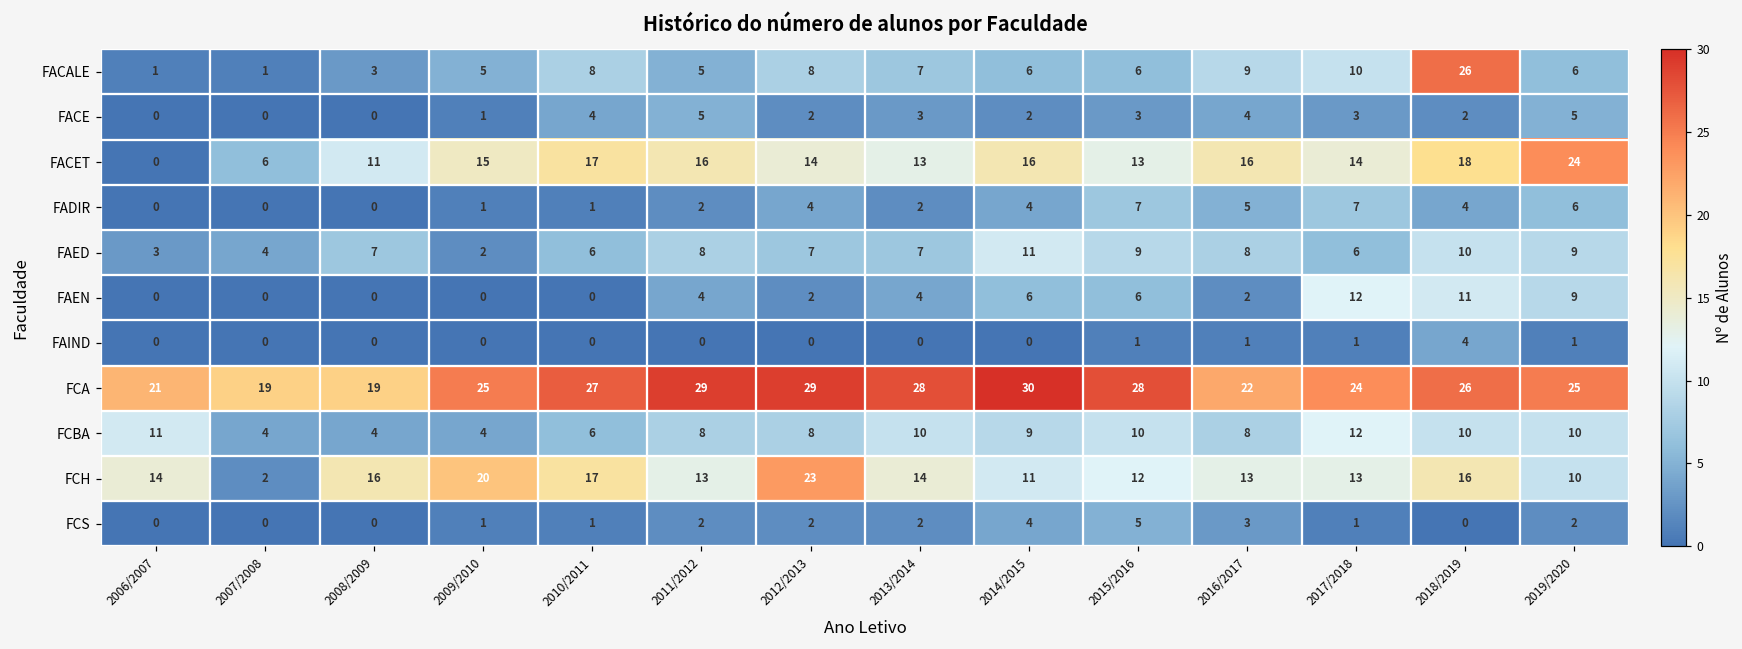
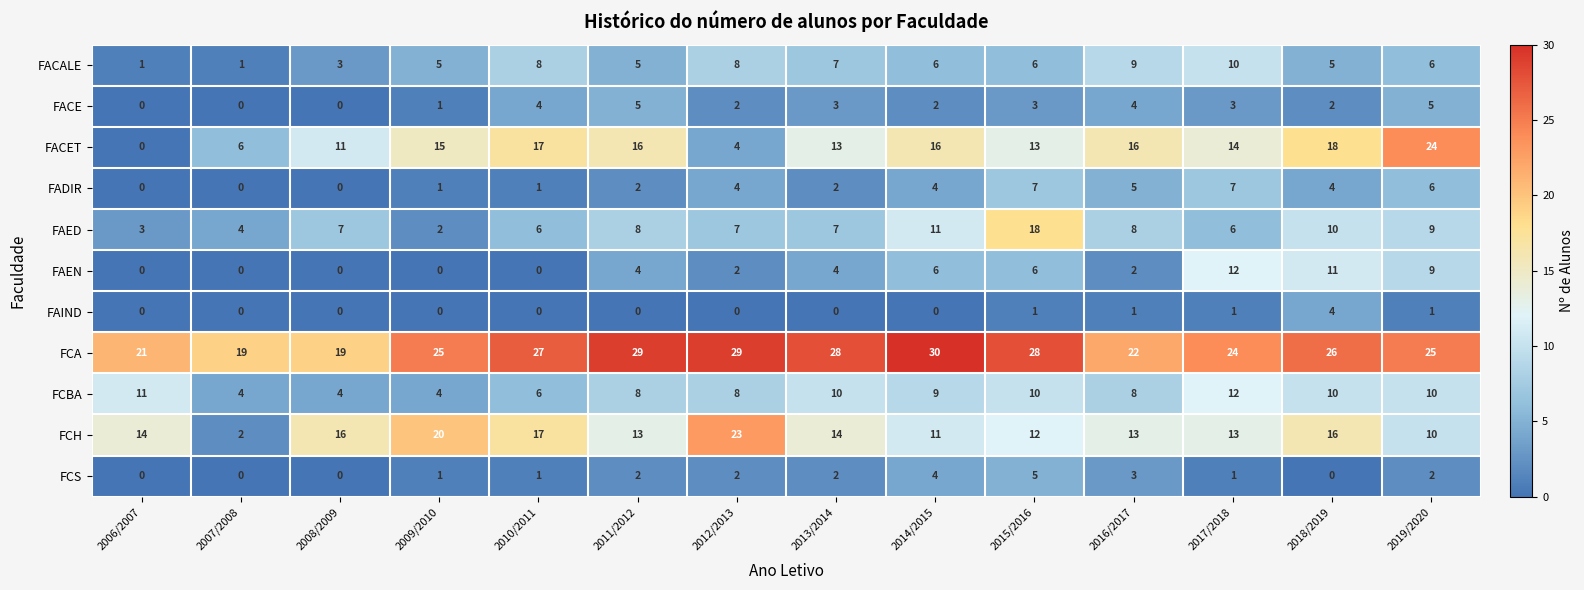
FACALE, 2018/2019: 26 -> 5
FACET, 2012/2013: 14 -> 4
FAED, 2015/2016: 9 -> 18
